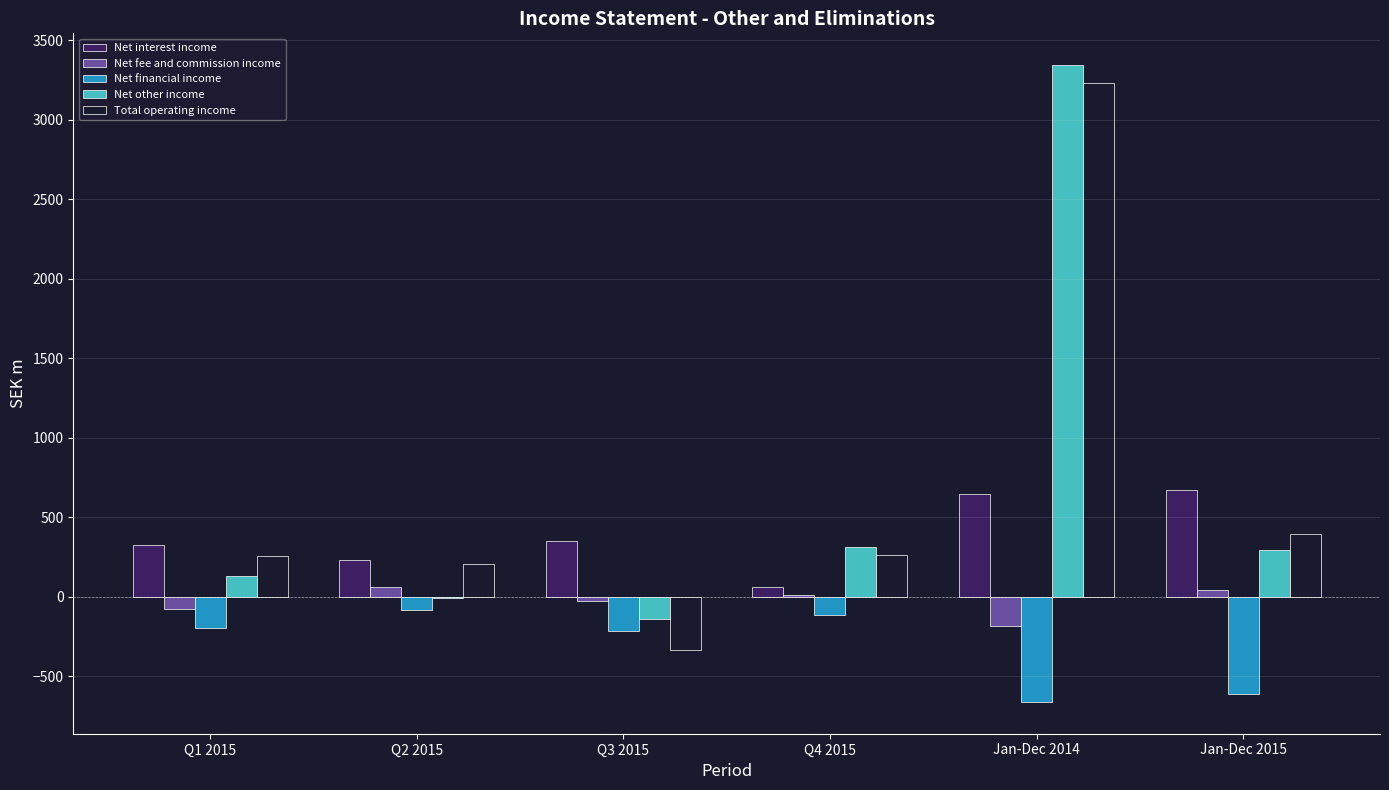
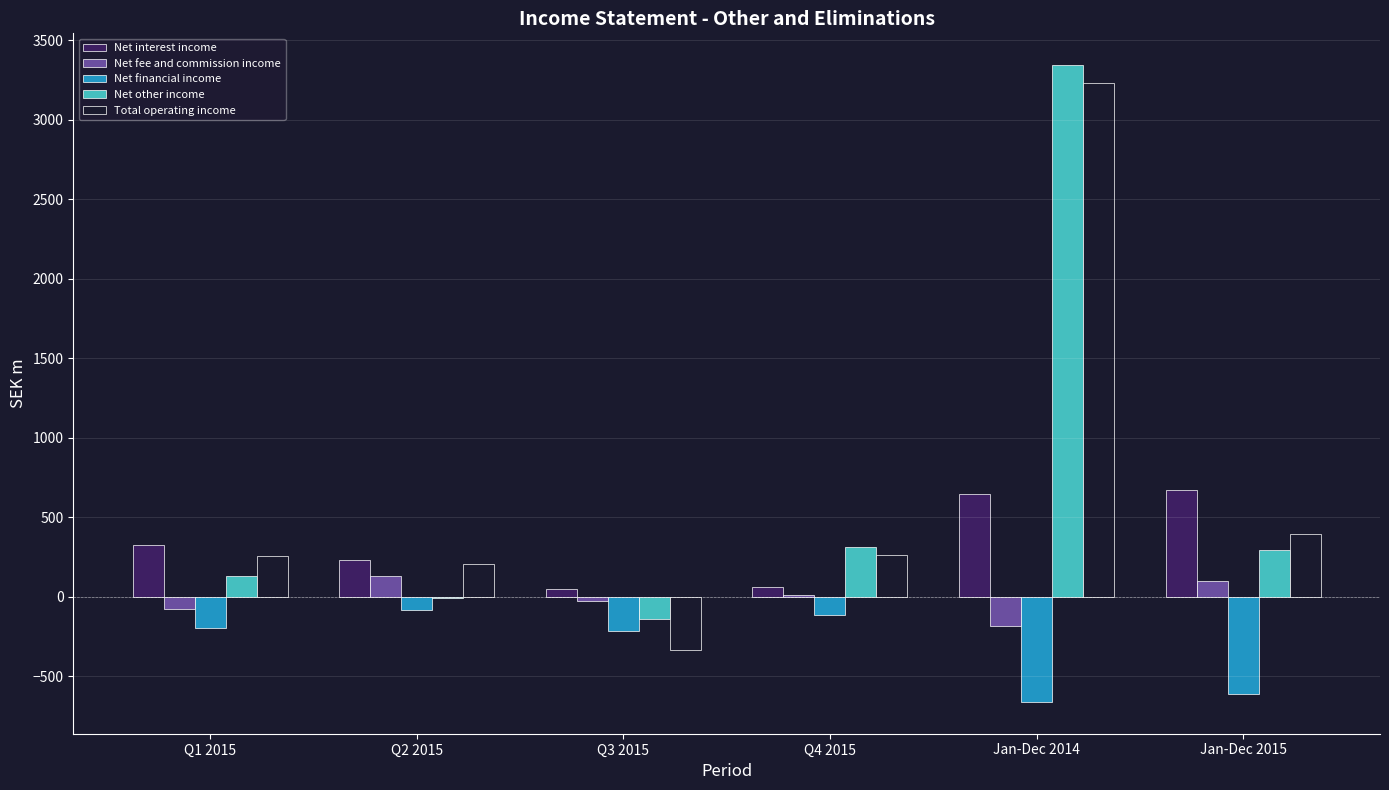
Net fee and commission income, Q2 2015: 60 -> 130
Net interest income, Q3 2015: 350 -> 50
Net fee and commission income, Jan-Dec 2015: 40 -> 100
